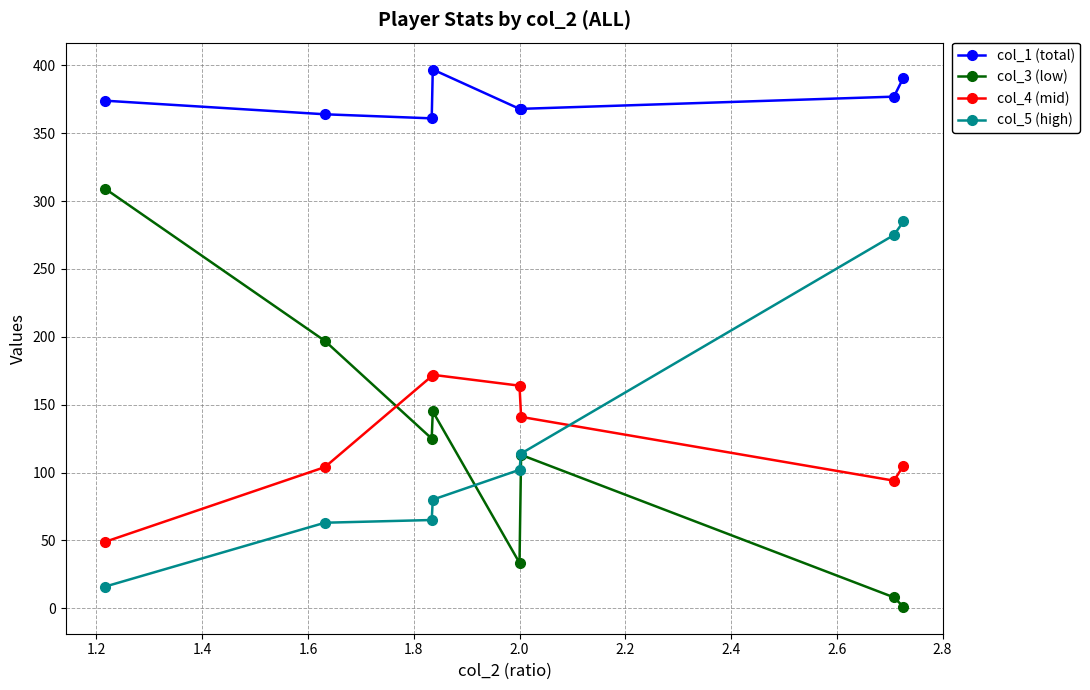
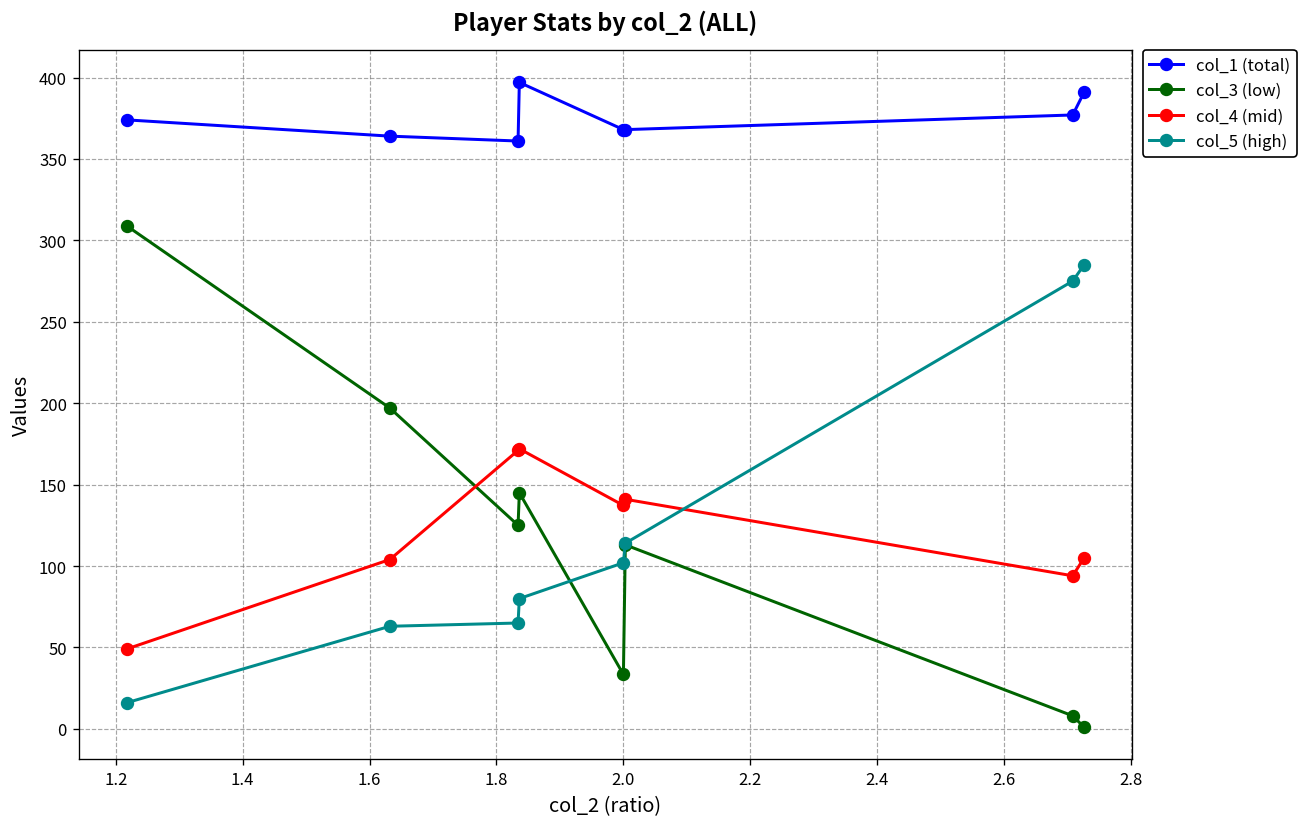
col_4 (mid), 2.0: 164 -> 137
